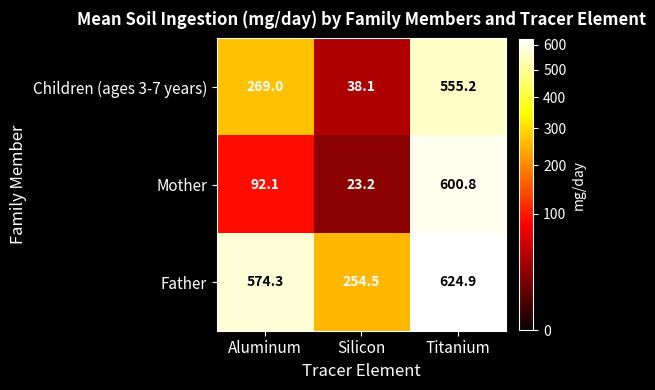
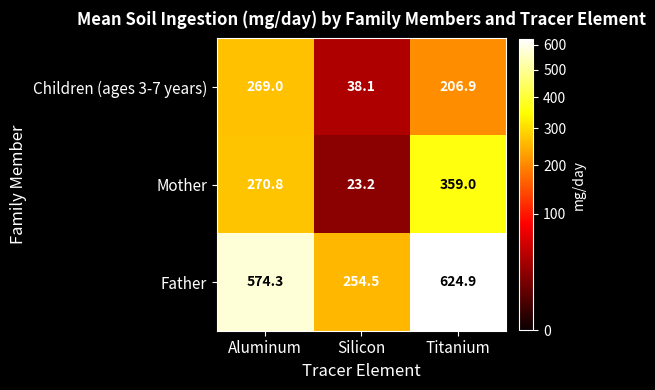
Children (ages 3-7 years), Titanium: 555.2 -> 206.9
Mother, Aluminum: 92.1 -> 270.8
Mother, Titanium: 600.8 -> 359.0
